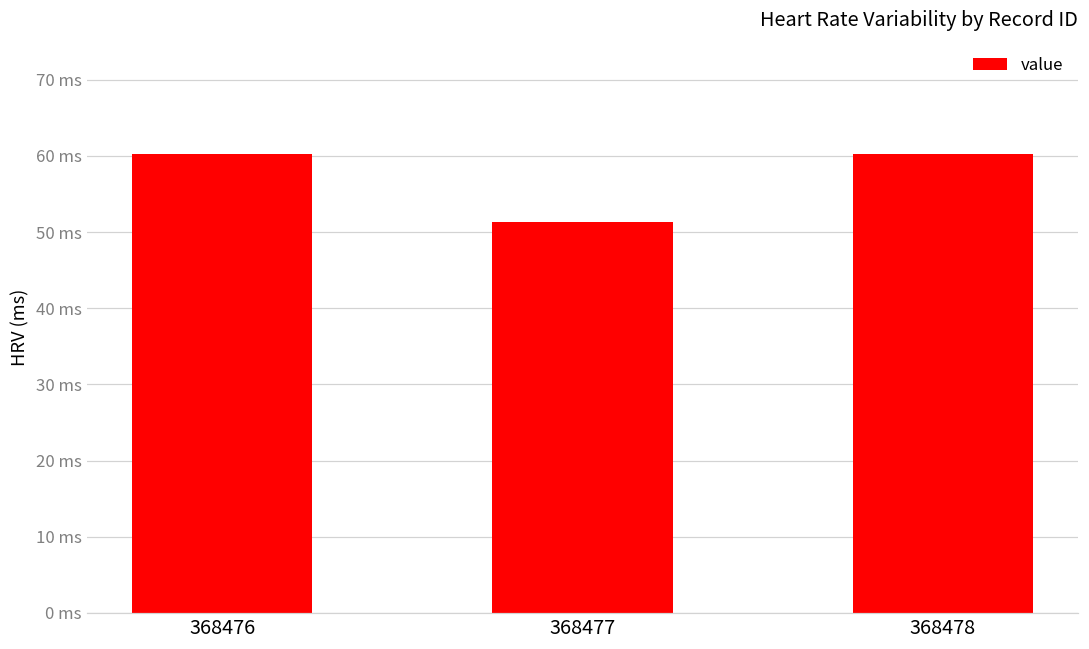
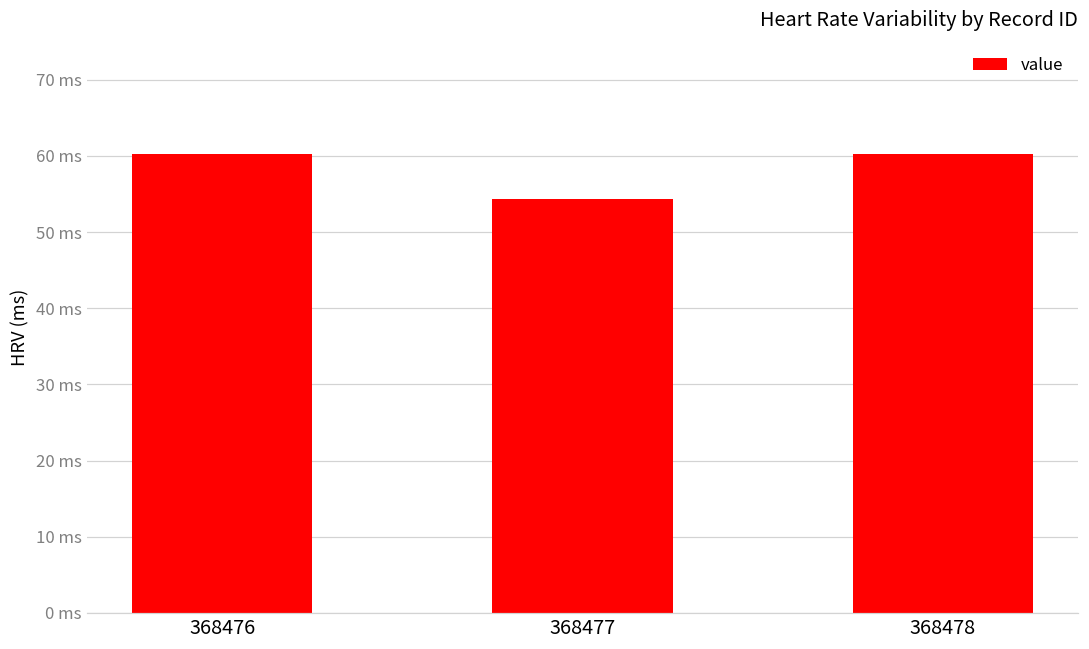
368477: 51 ms -> 54 ms
